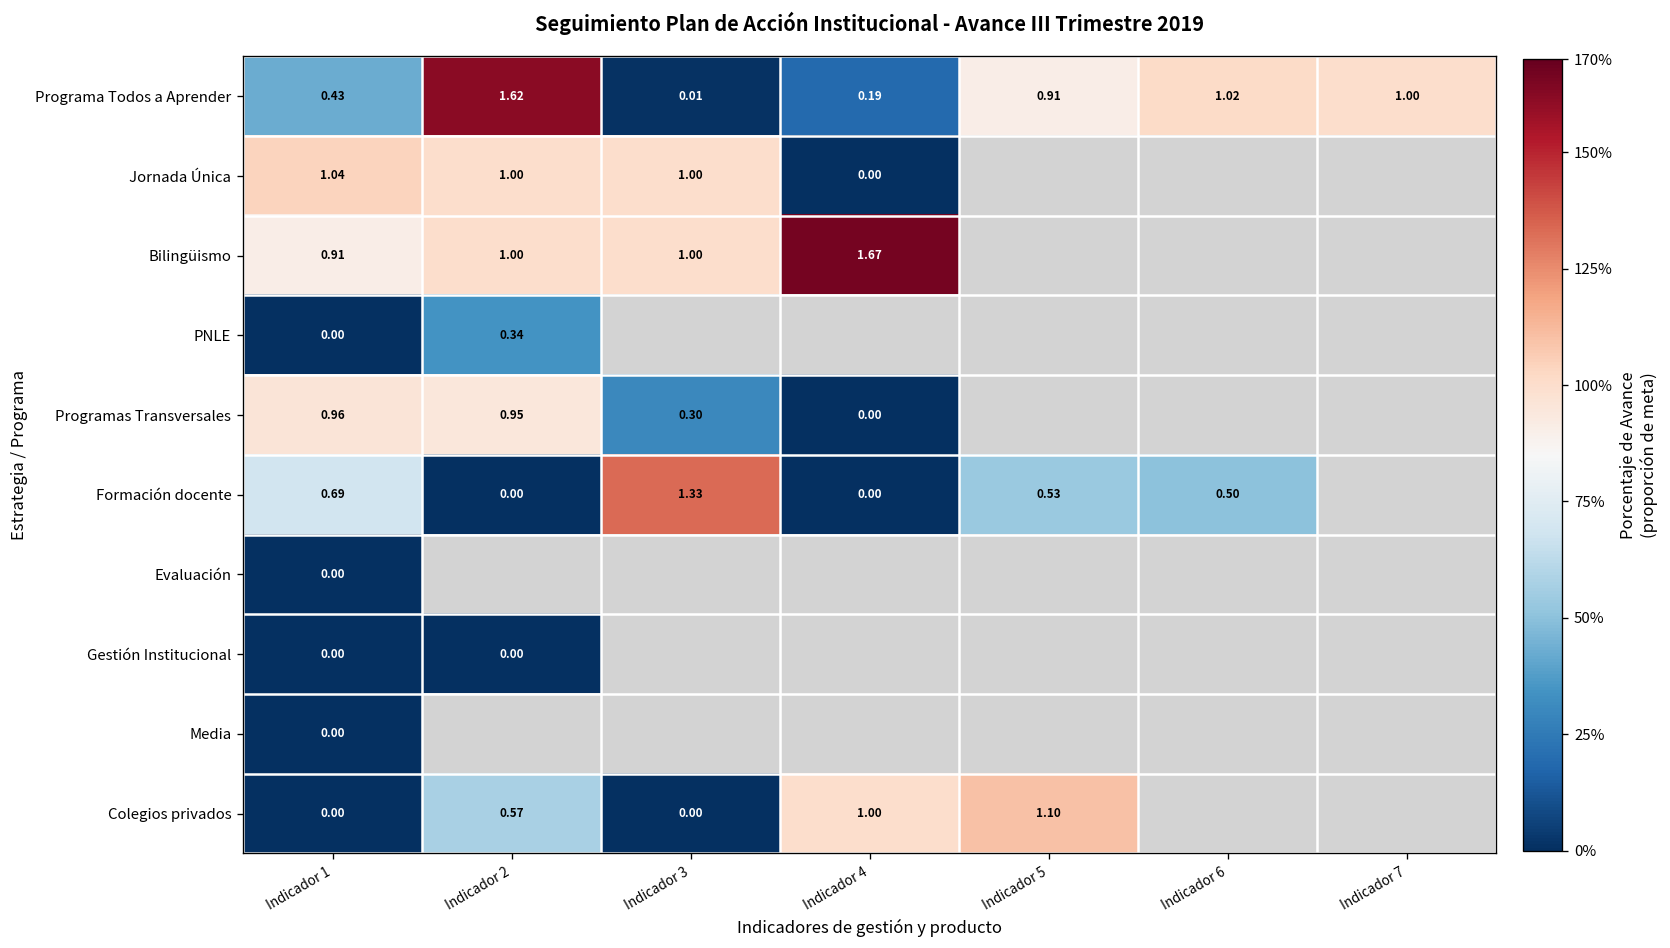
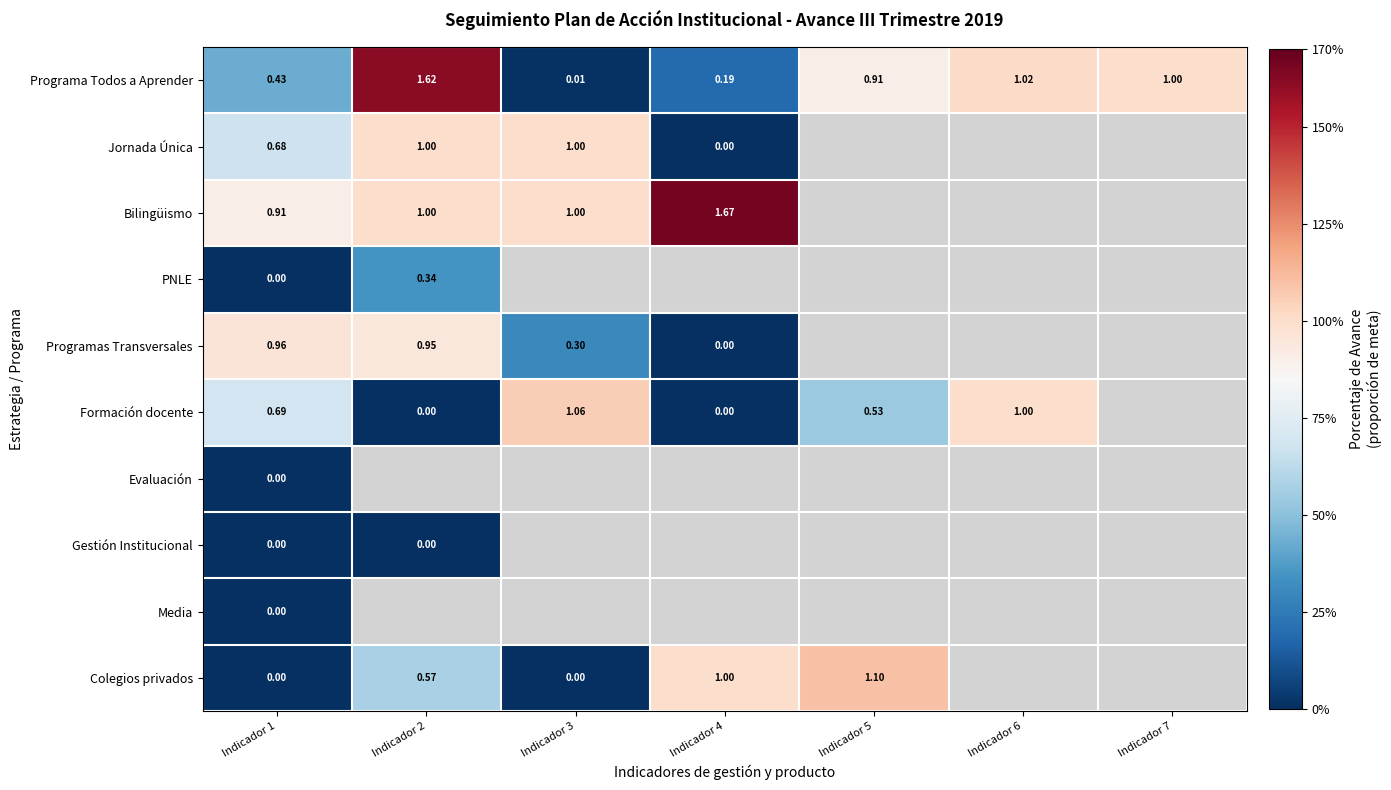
Jornada Única, Indicador 1: 1.04 -> 0.68
Formación docente, Indicador 3: 1.33 -> 1.06
Formación docente, Indicador 6: 0.50 -> 1.00
